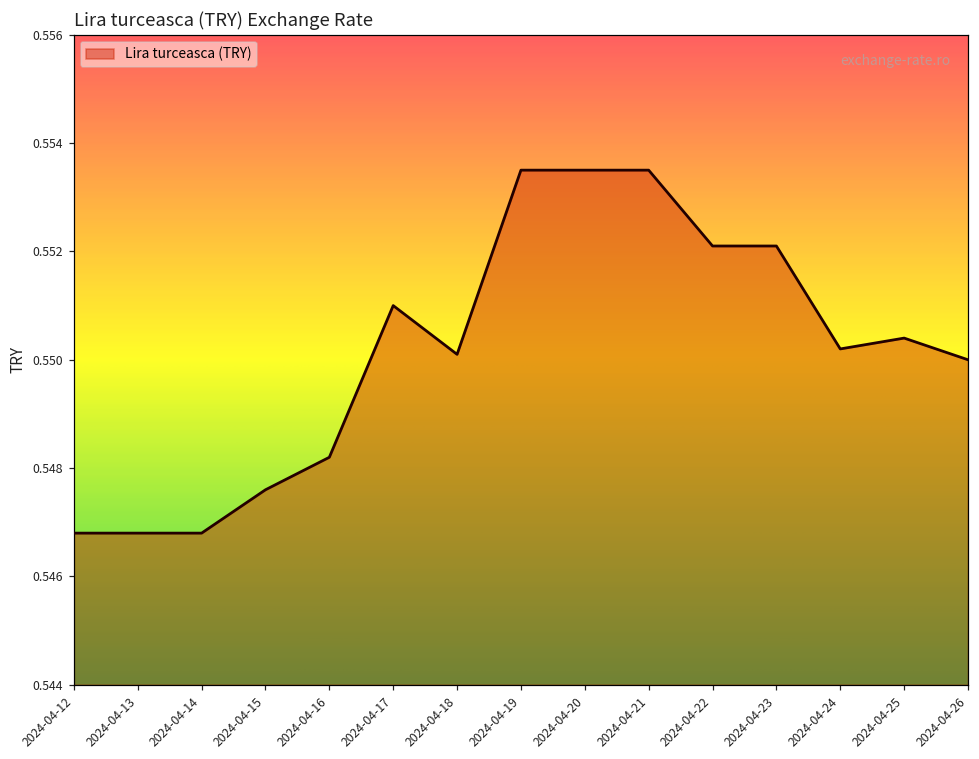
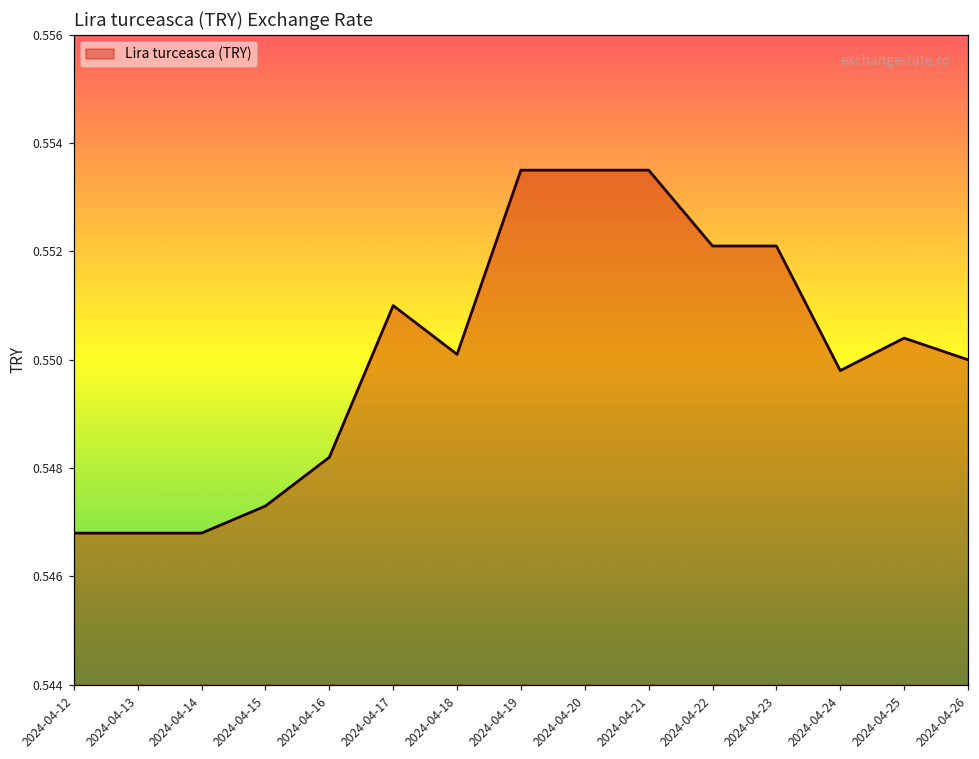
2024-04-15: 0.5476 -> 0.5473
2024-04-24: 0.5502 -> 0.5498
